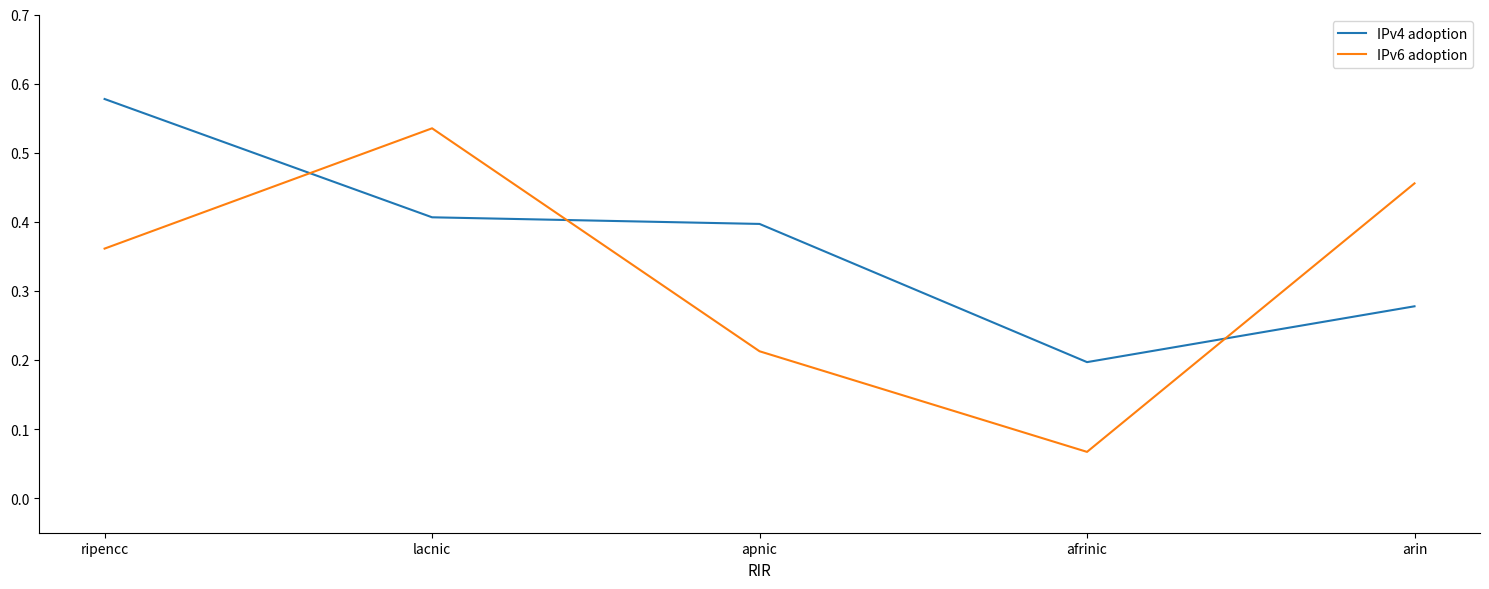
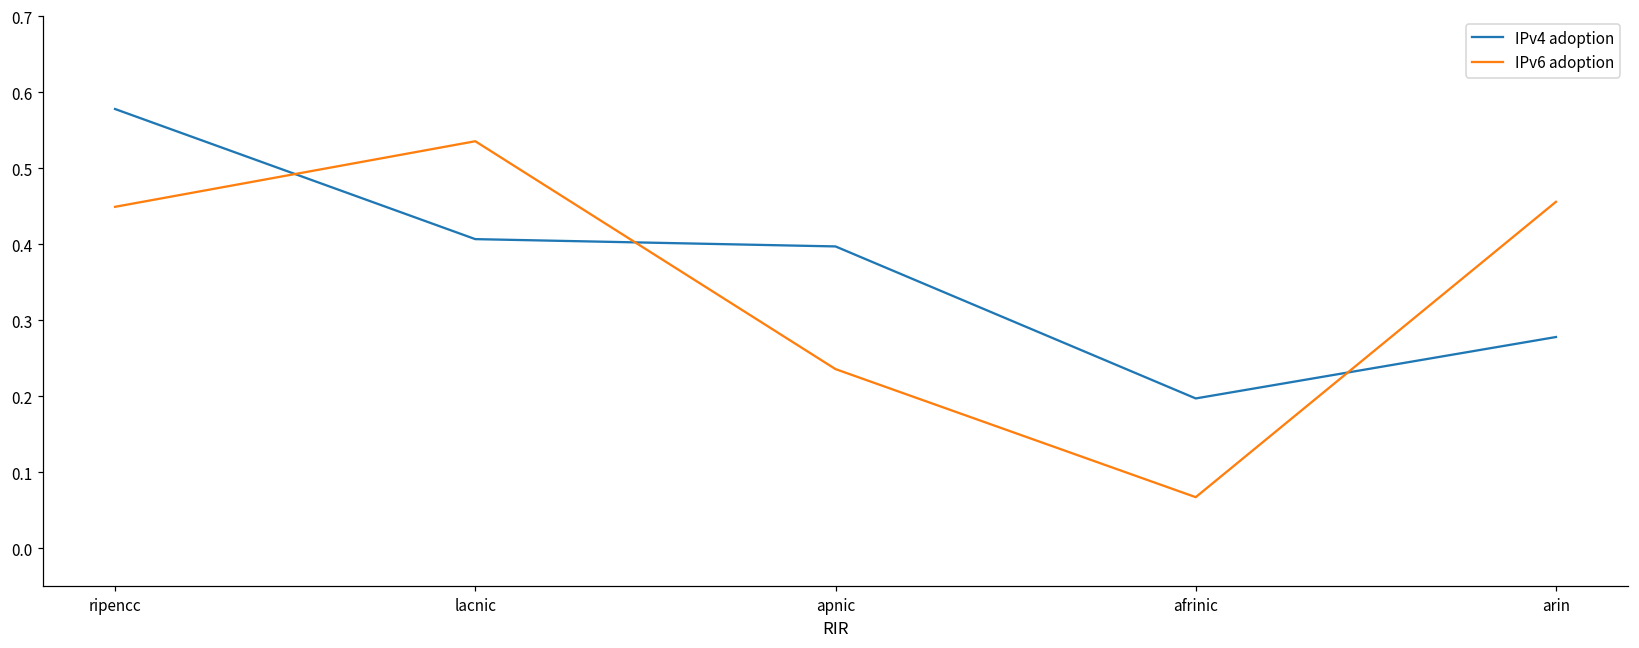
IPv6 adoption, ripencc: 0.36 -> 0.45
IPv6 adoption, apnic: 0.21 -> 0.24
